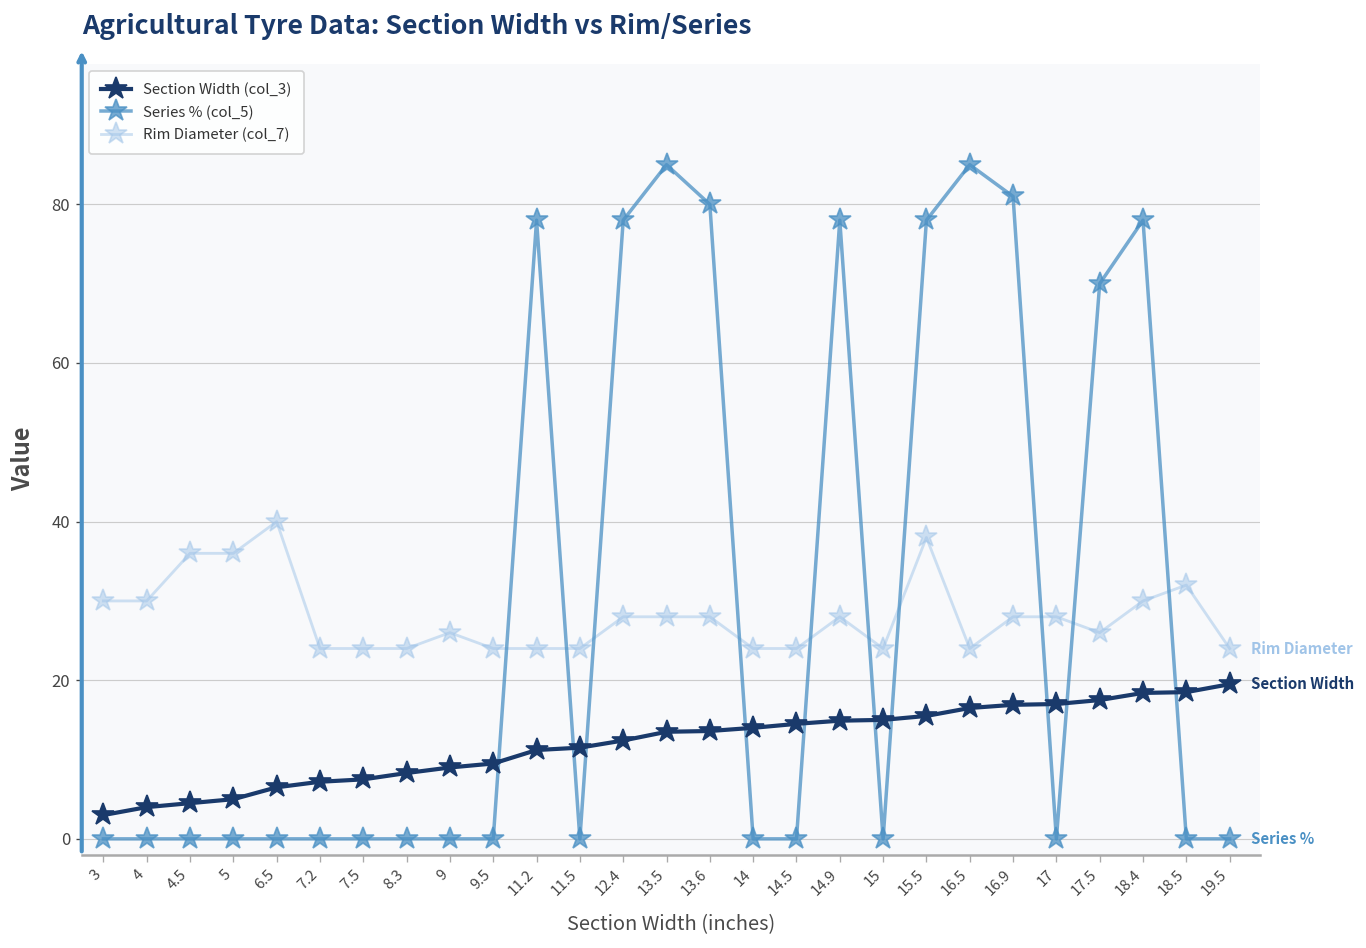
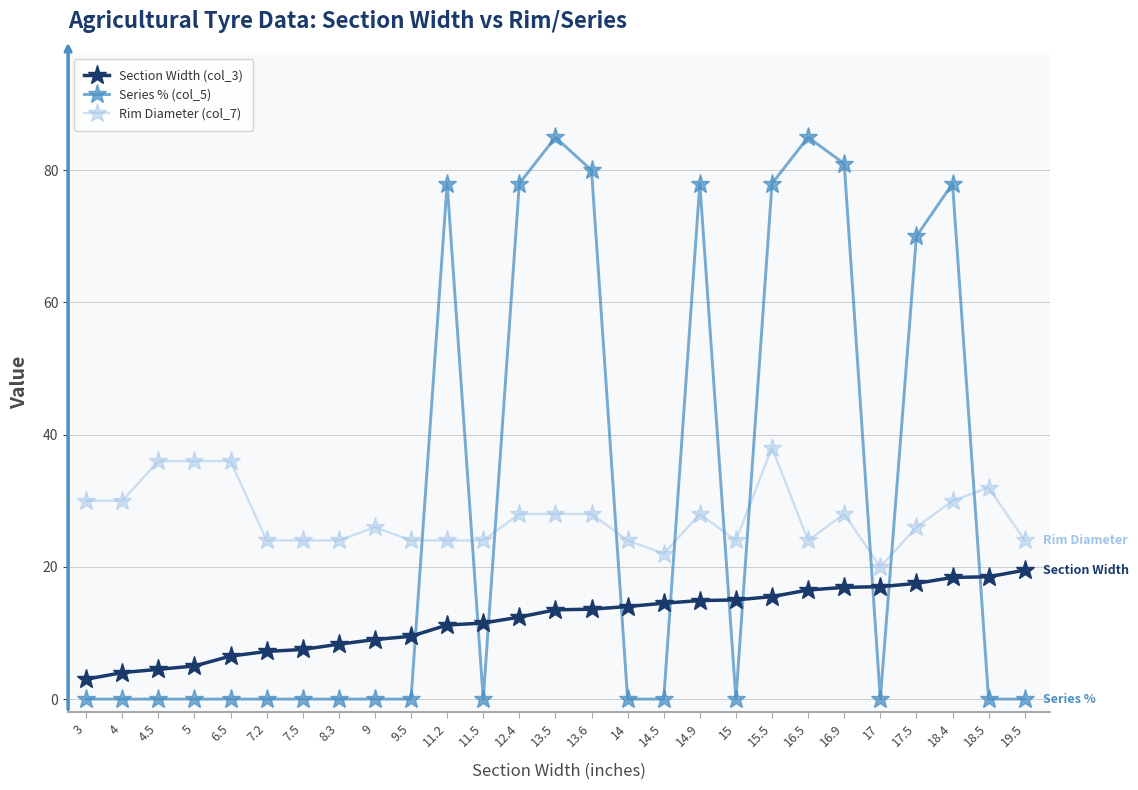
Rim Diameter (col_7), 6.5: 40 -> 36
Rim Diameter (col_7), 14.5: 24 -> 22
Rim Diameter (col_7), 17: 28 -> 20
